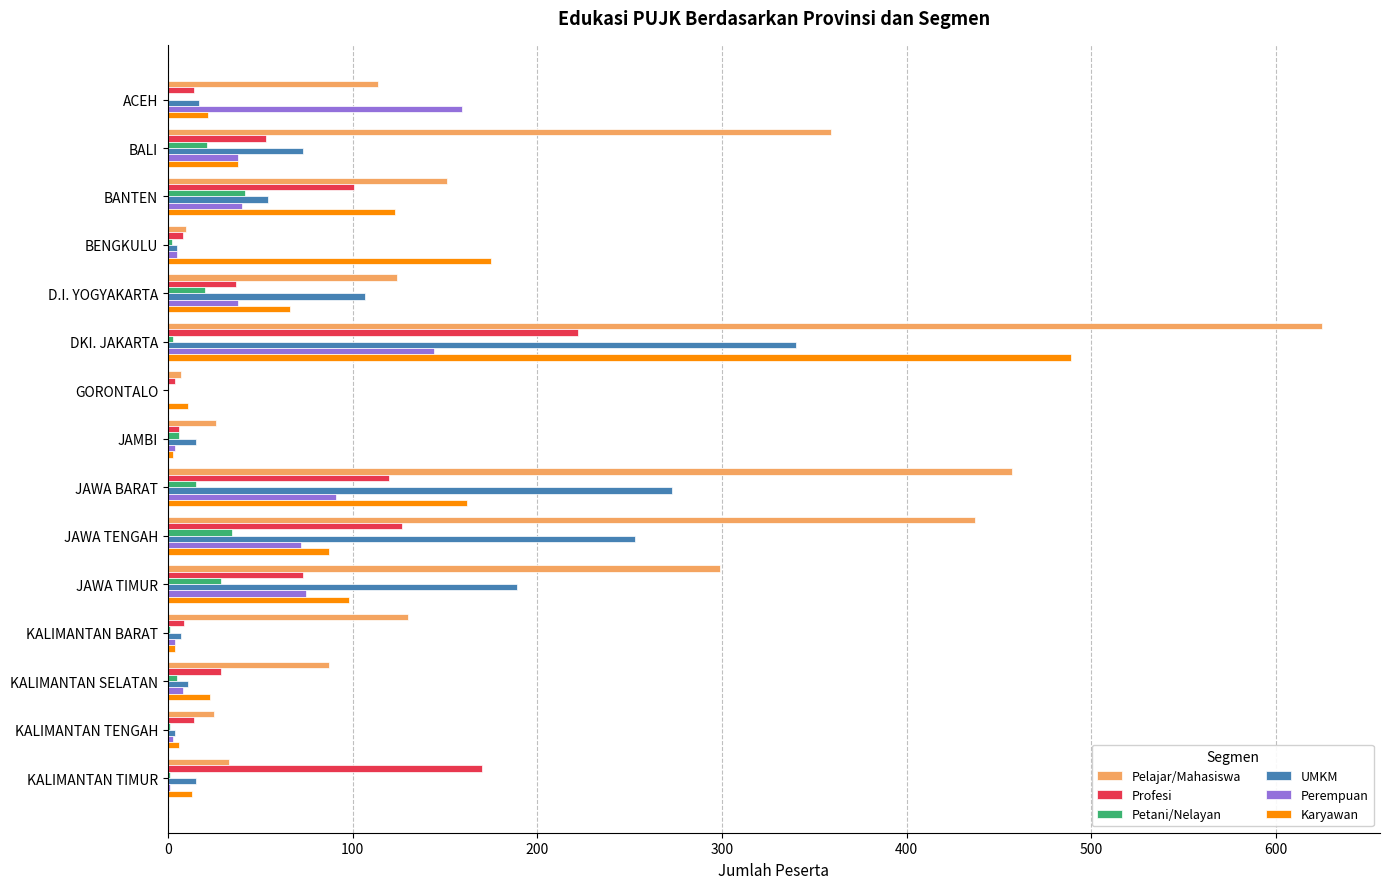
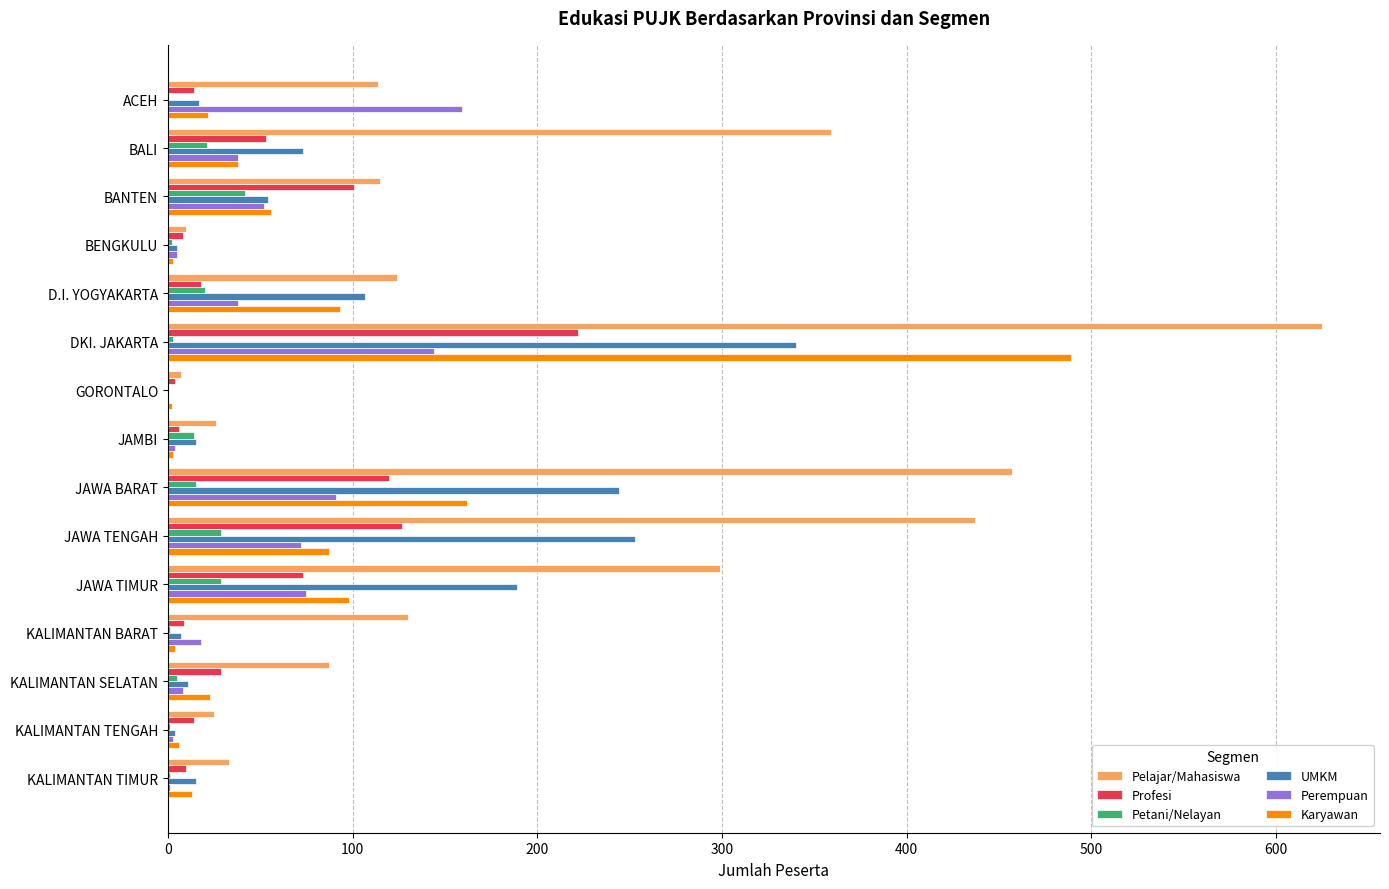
Pelajar/Mahasiswa, BANTEN: 151 -> 115
Perempuan, BANTEN: 40 -> 52
Karyawan, BANTEN: 123 -> 56
Karyawan, BENGKULU: 175 -> 3
Profesi, D.I. YOGYAKARTA: 37 -> 18
Karyawan, D.I. YOGYAKARTA: 66 -> 93
Karyawan, GORONTALO: 11 -> 2
Petani/Nelayan, JAMBI: 6 -> 14
UMKM, JAWA BARAT: 273 -> 244
Petani/Nelayan, JAWA TENGAH: 35 -> 29
Perempuan, KALIMANTAN BARAT: 4 -> 18
Profesi, KALIMANTAN TIMUR: 170 -> 10
